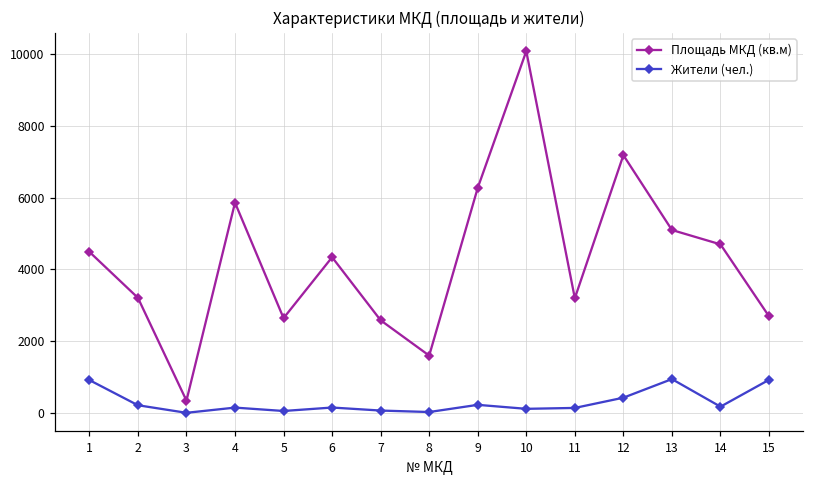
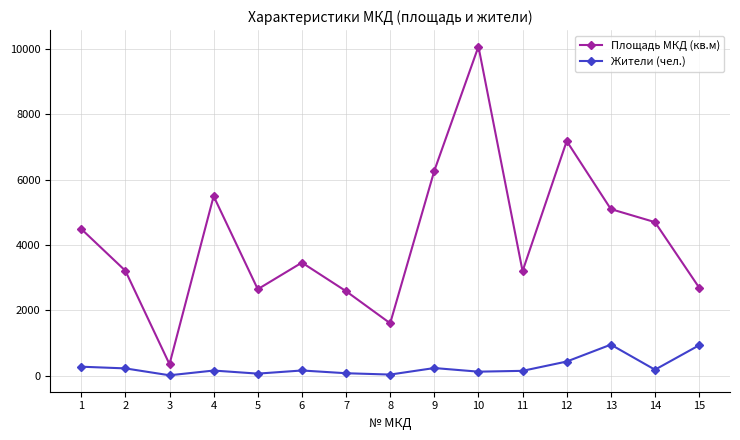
Жители (чел.), 1: 900 -> 300
Площадь МКД (кв.м), 4: 5900 -> 5500
Площадь МКД (кв.м), 6: 4300 -> 3500
